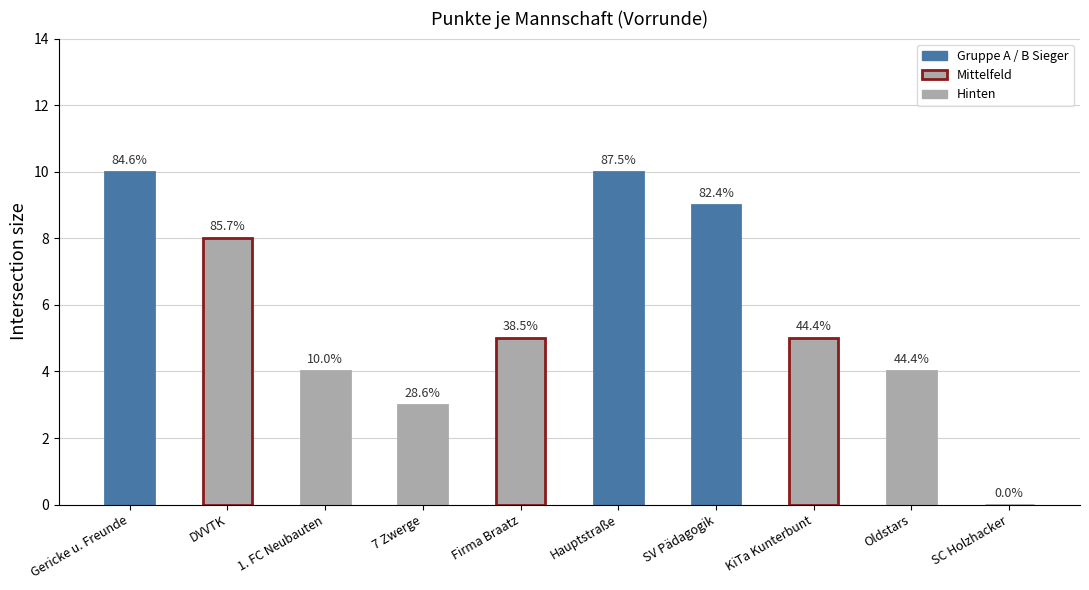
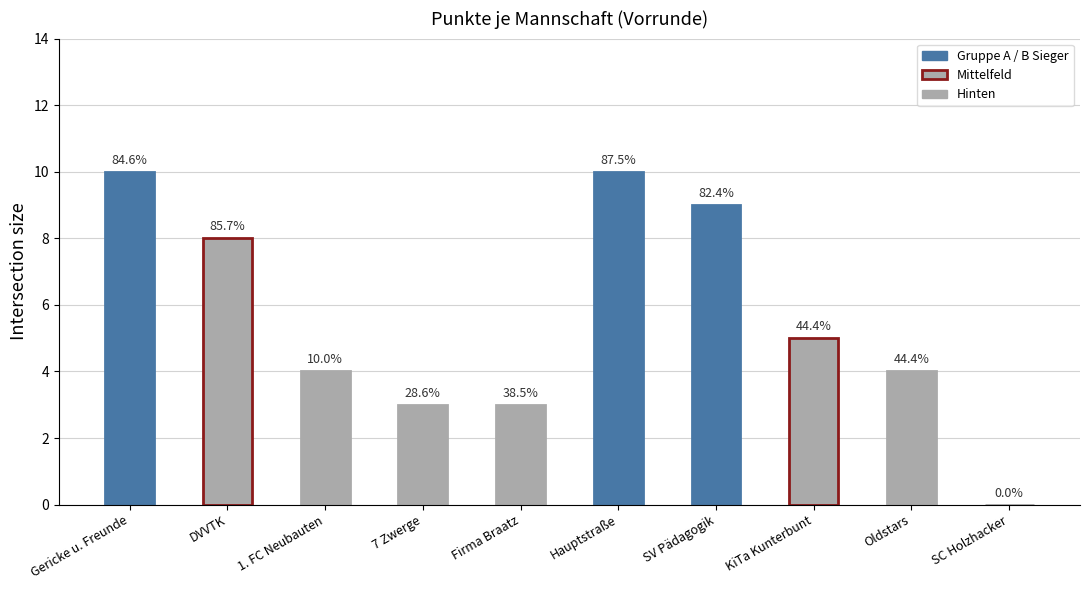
Firma Braatz: 5 -> 3
